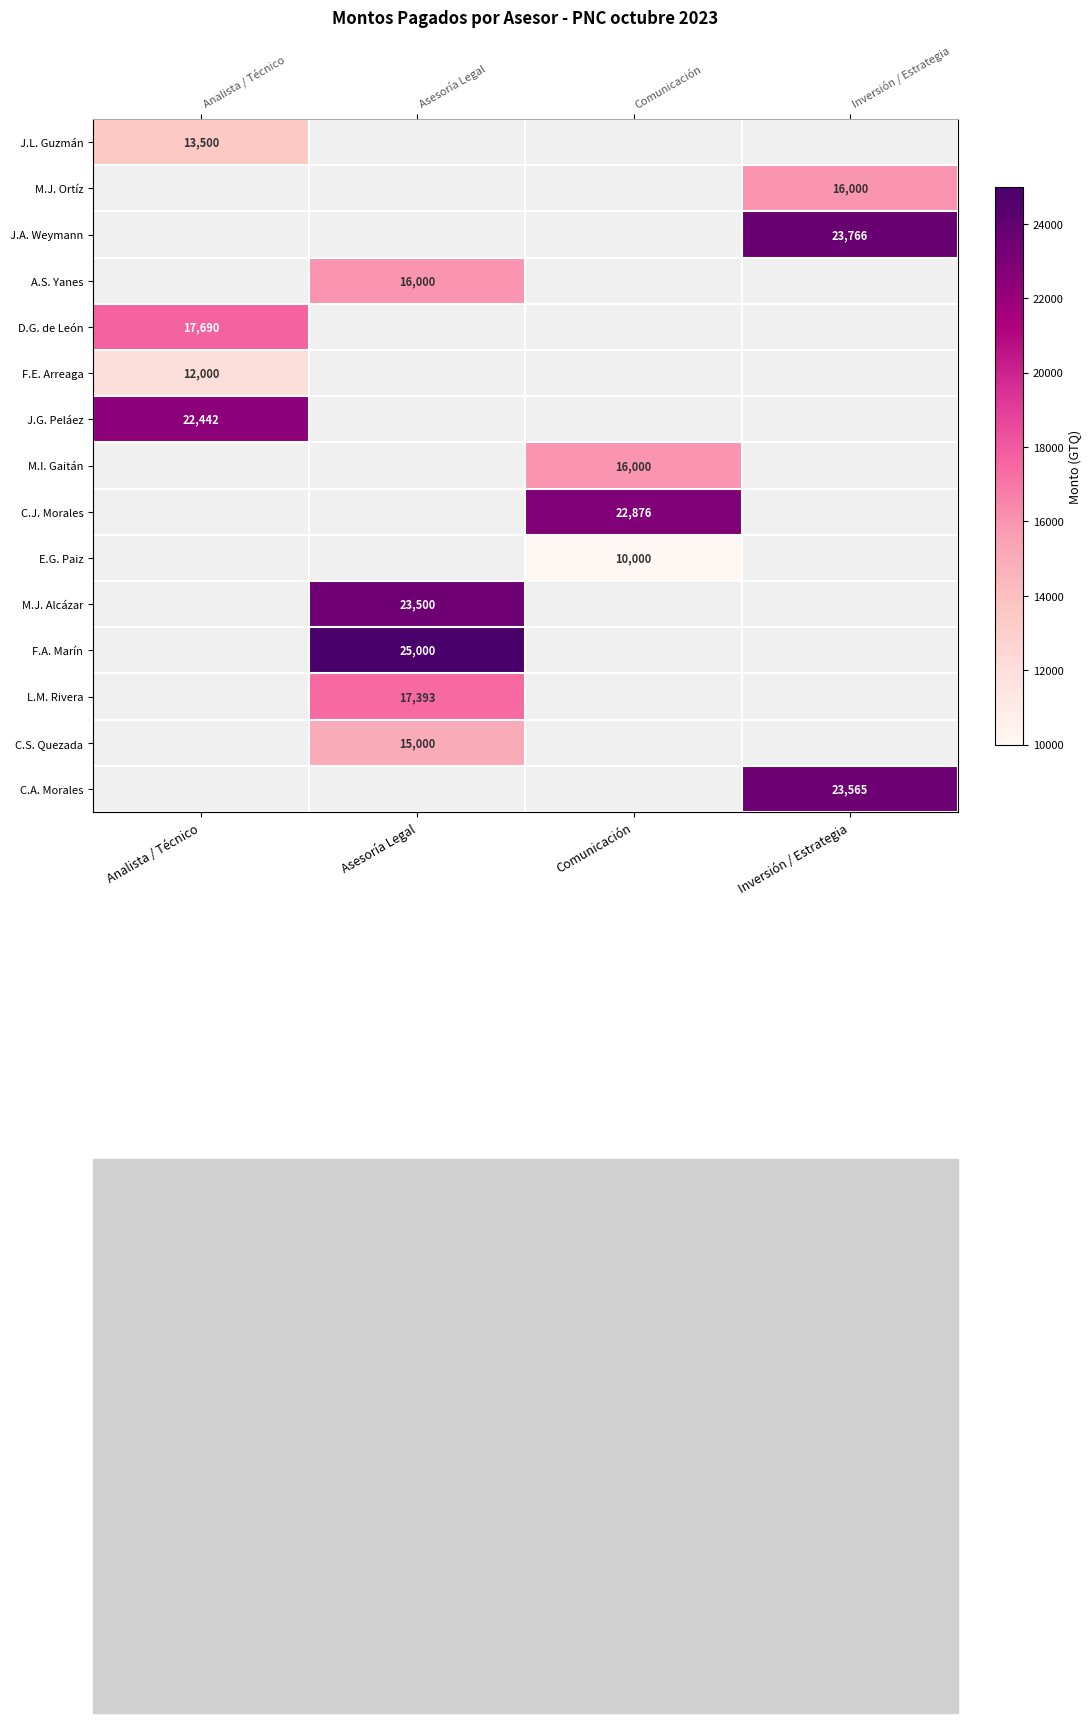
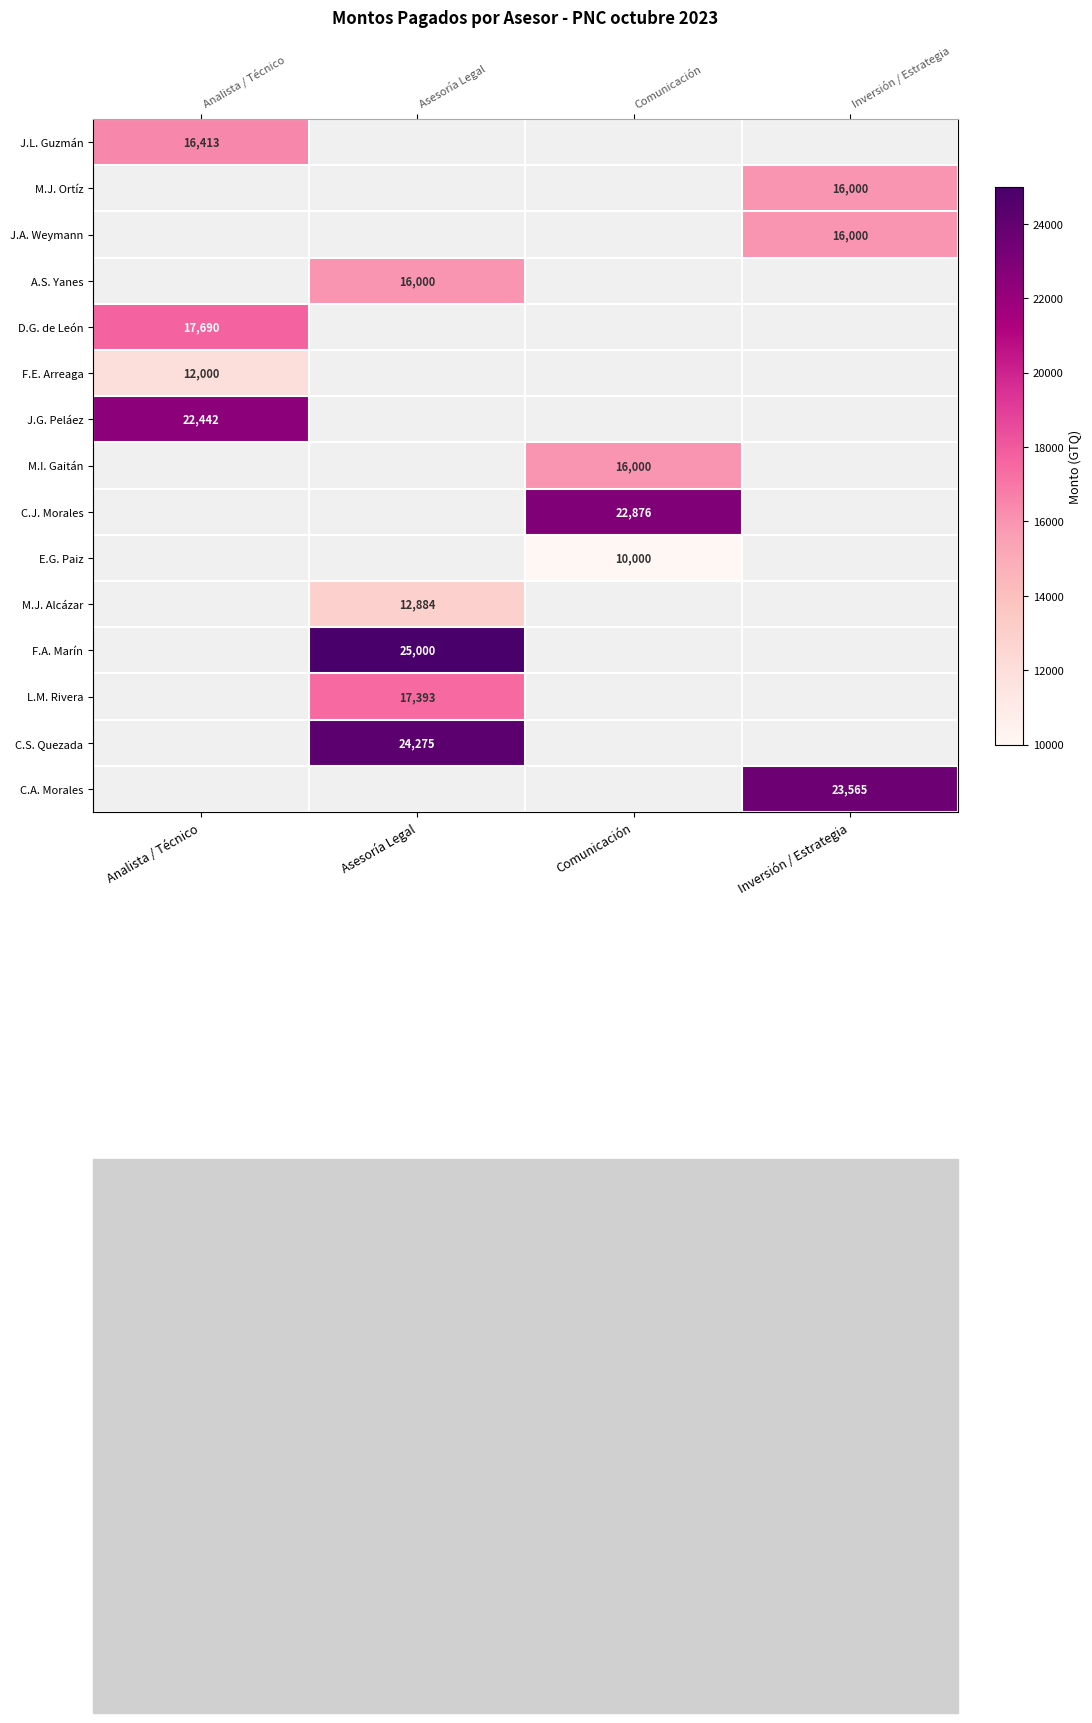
J.L. Guzmán, Analista / Técnico: 13,500 -> 16,413
J.A. Weymann, Inversión / Estrategia: 23,766 -> 16,000
M.J. Alcázar, Asesoría Legal: 23,500 -> 12,884
C.S. Quezada, Asesoría Legal: 15,000 -> 24,275
